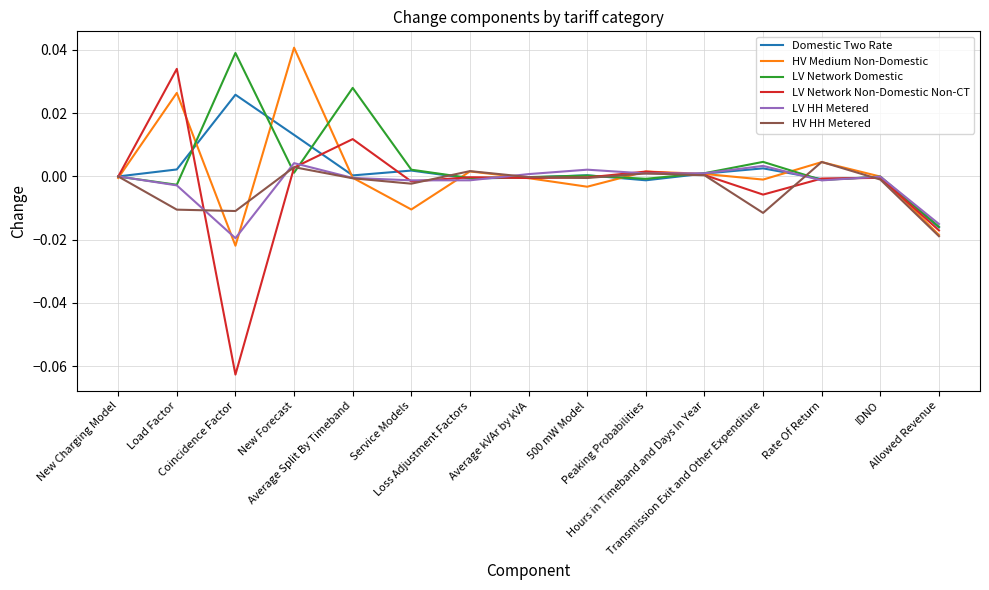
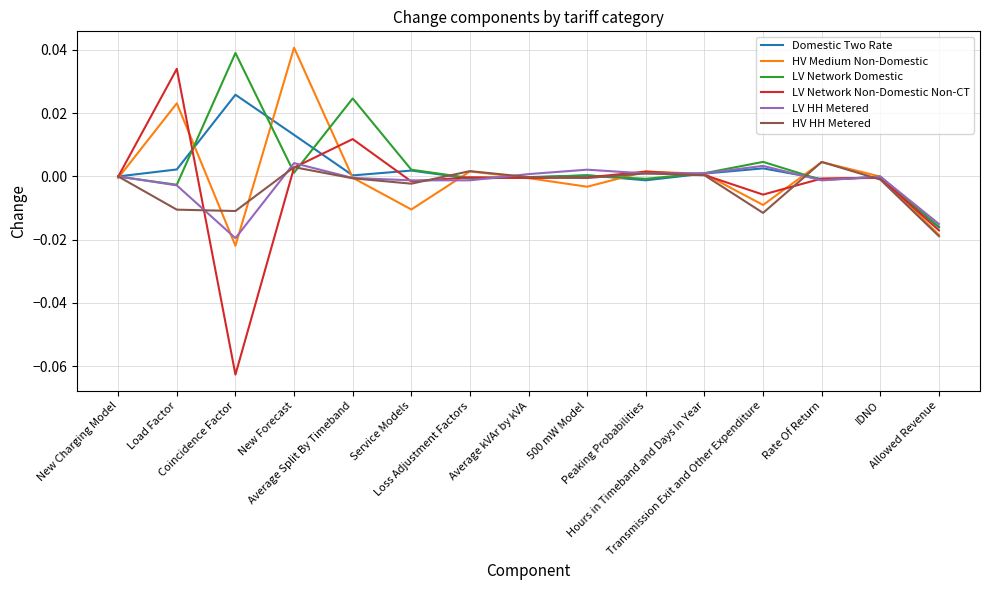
HV Medium Non-Domestic, Load Factor: 0.026 -> 0.023
LV Network Domestic, Average Split By Timeband: 0.028 -> 0.025
HV Medium Non-Domestic, Transmission Exit and Other Expenditure: -0.001 -> -0.009
